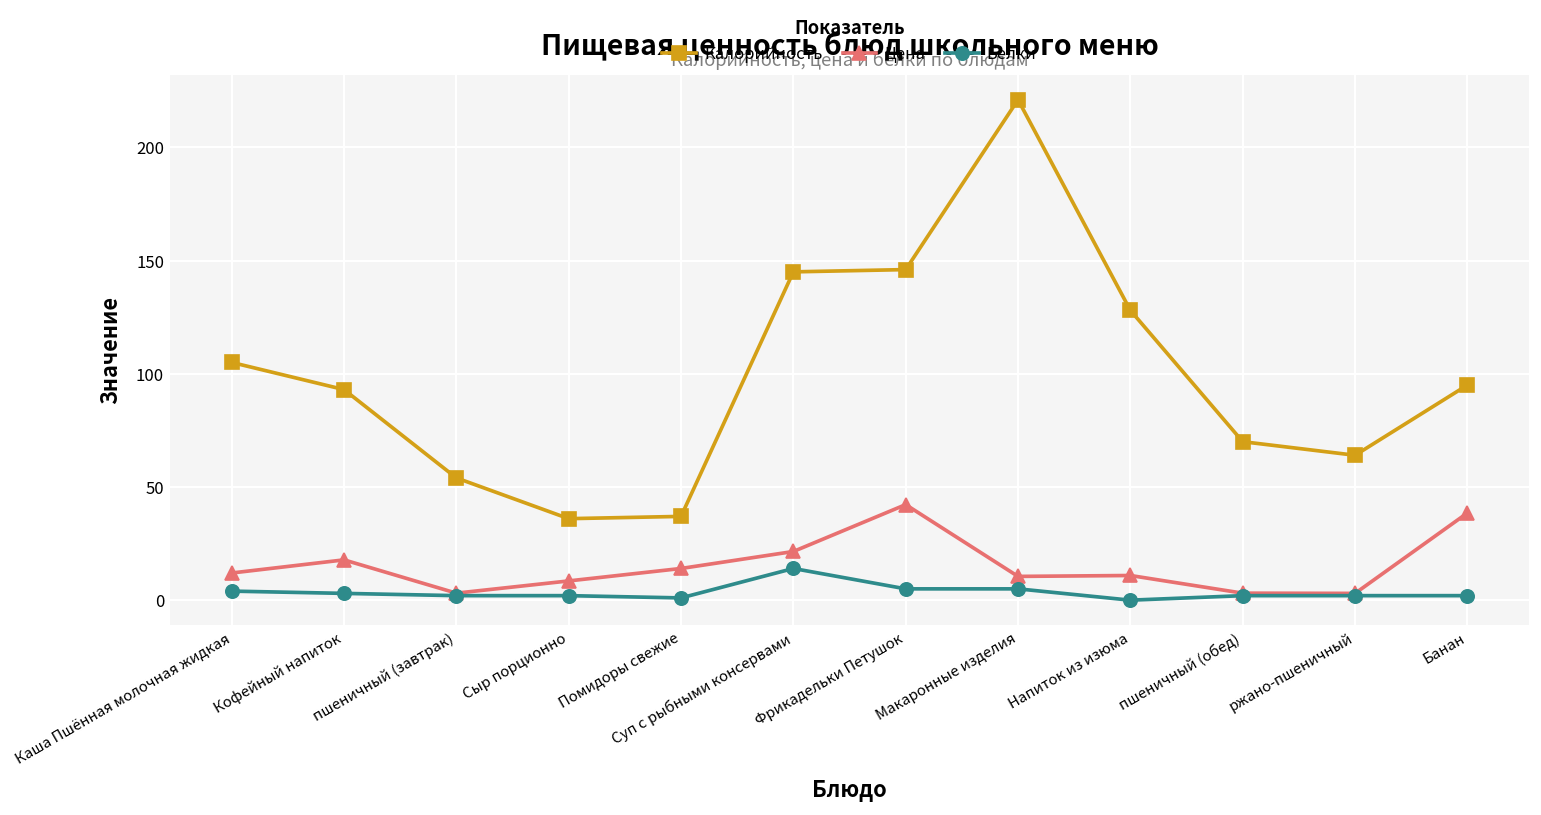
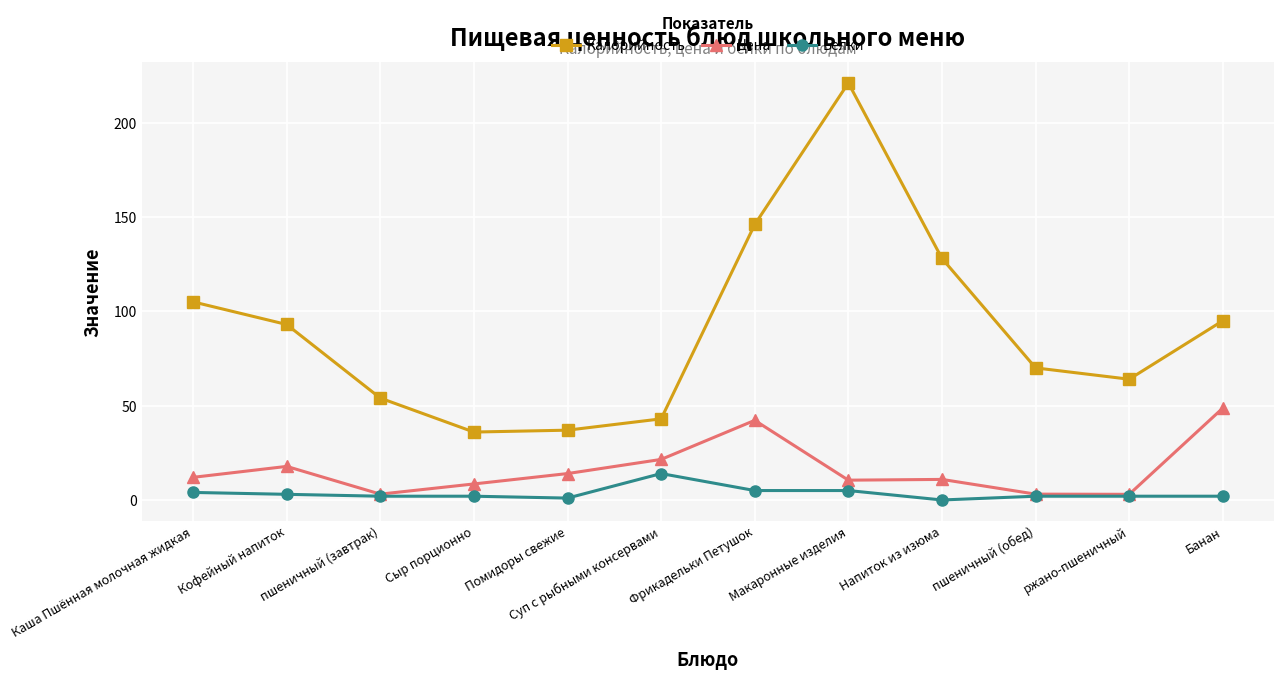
Калорийность, Суп с рыбными консервами: 145 -> 43
Цена, Банан: 39 -> 49
